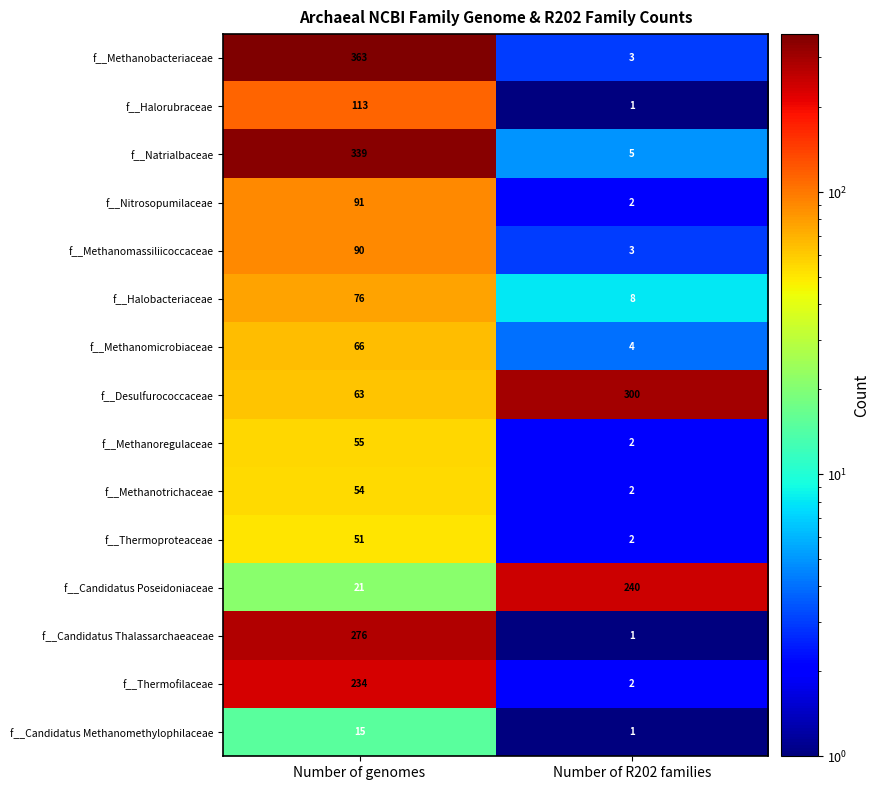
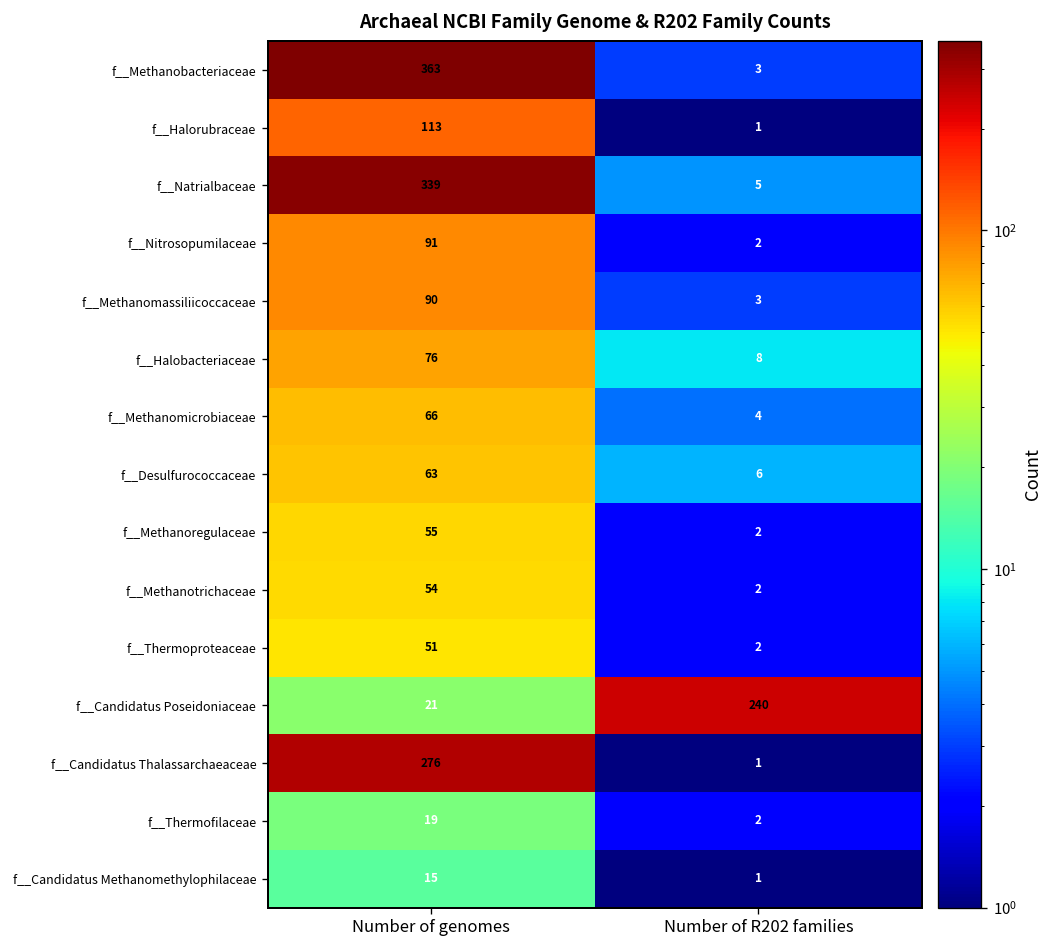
f__Desulfurococcaceae, Number of R202 families: 300 -> 6
f__Thermofilaceae, Number of genomes: 234 -> 19
